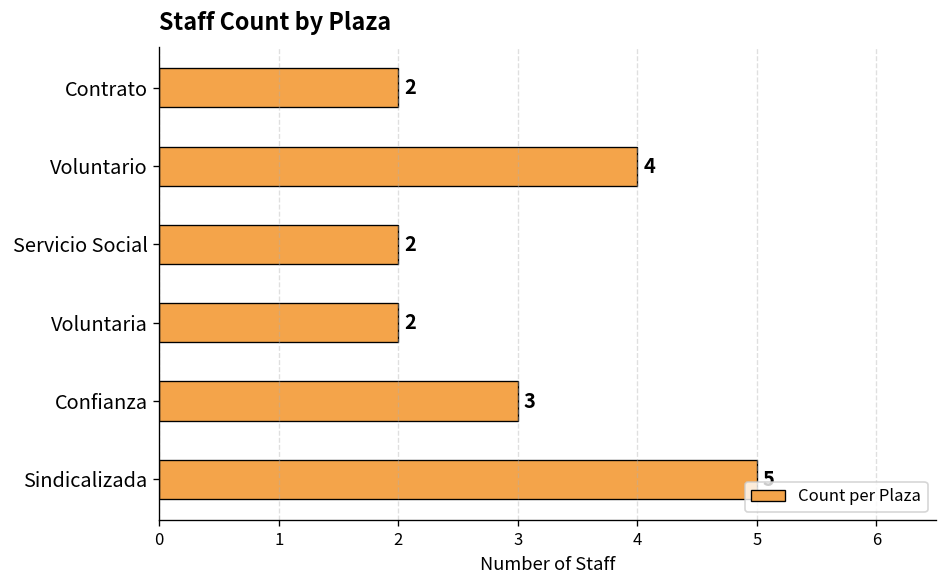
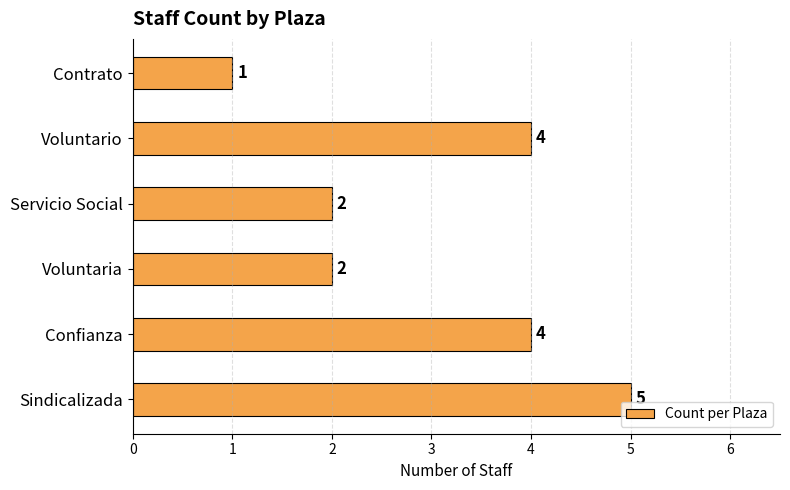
Contrato: 2 -> 1
Confianza: 3 -> 4
